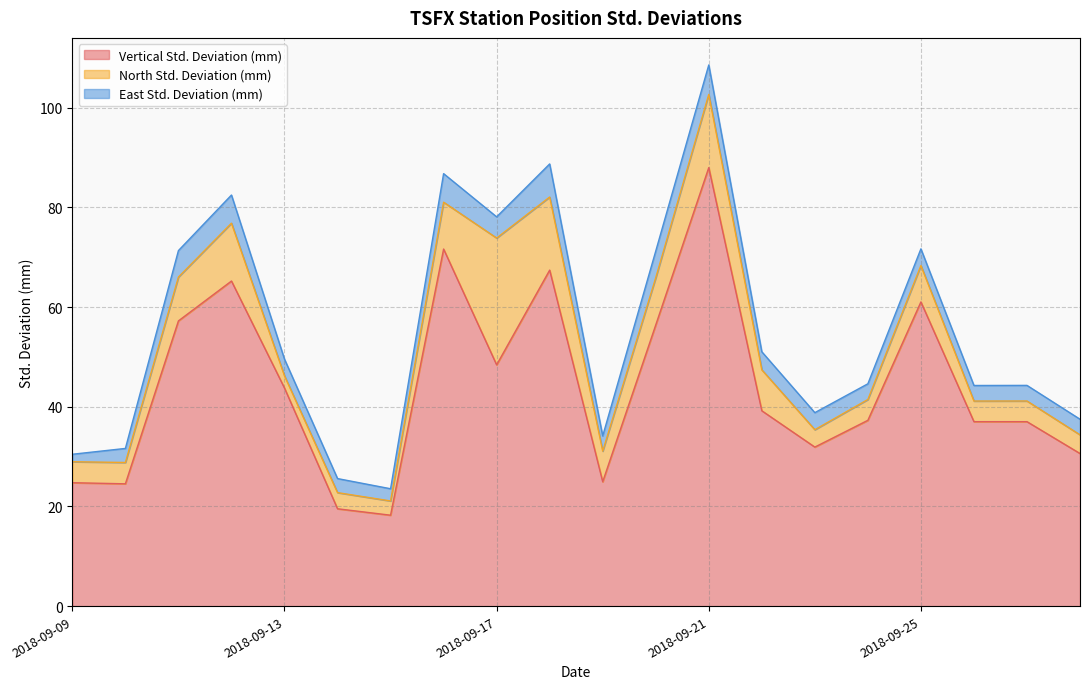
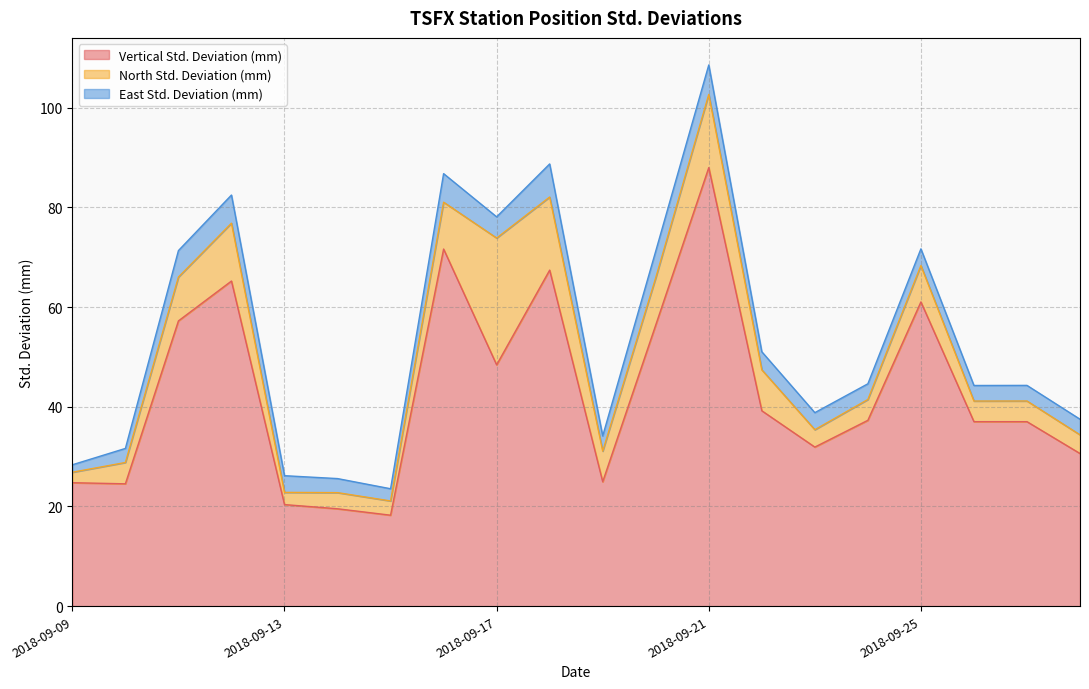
North Std. Deviation (mm), 2018-09-09: 4 -> 2
Vertical Std. Deviation (mm), 2018-09-13: 44 -> 20
